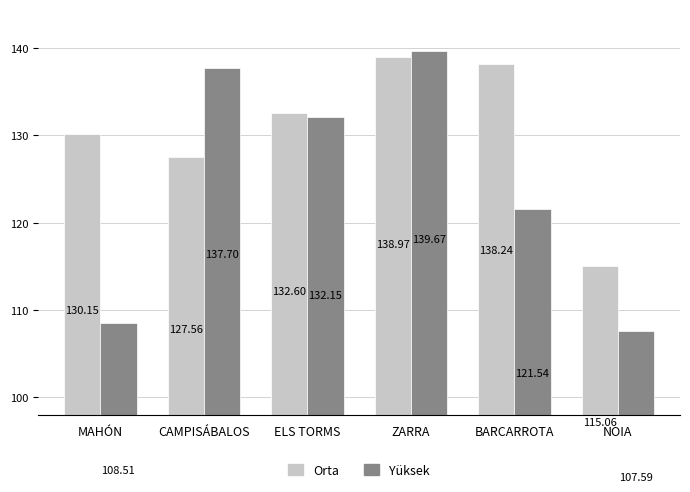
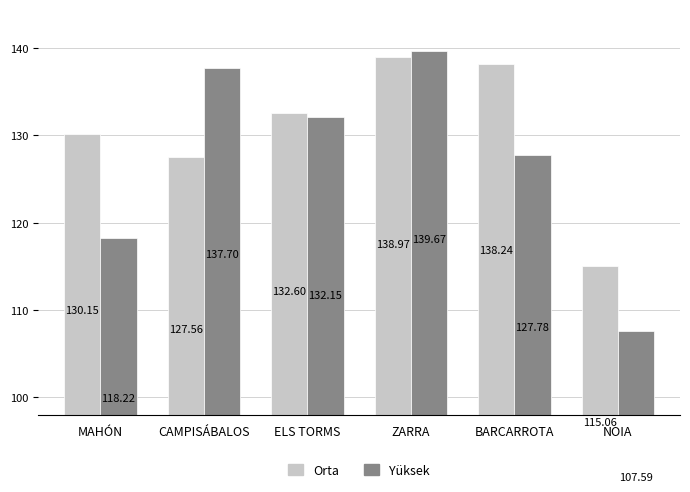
Yüksek, MAHÓN: 108.51 -> 118.22
Yüksek, BARCARROTA: 121.54 -> 127.78
